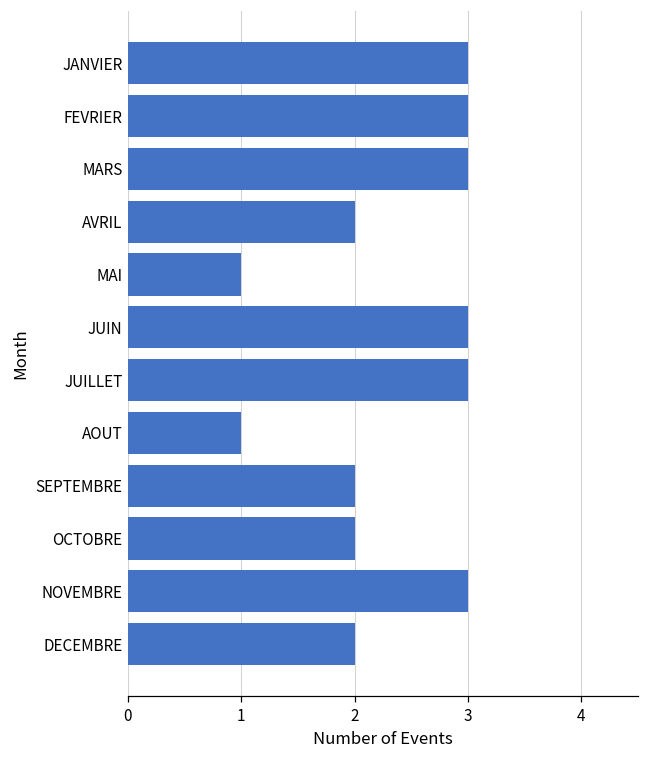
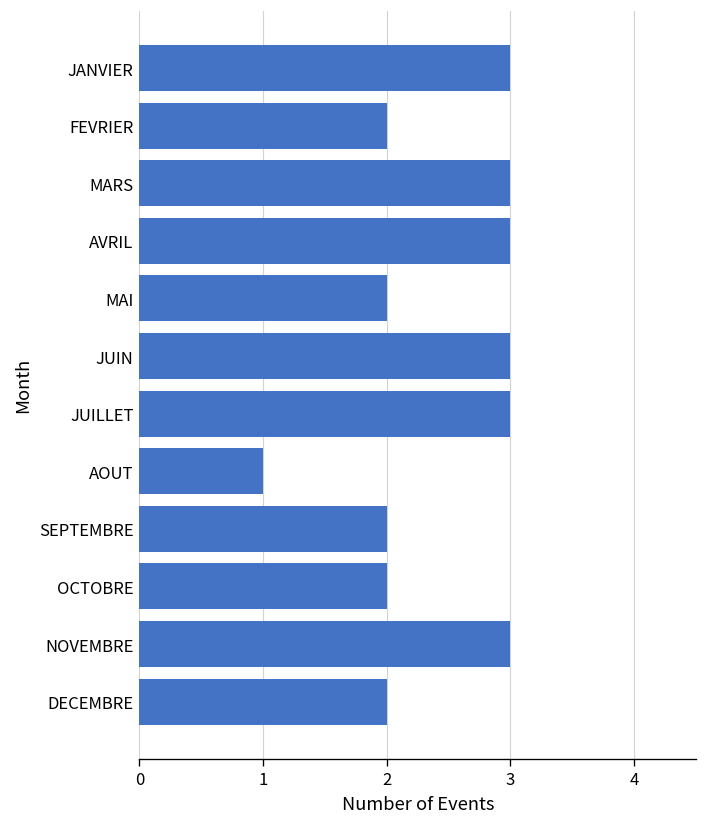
FEVRIER: 3 -> 2
AVRIL: 2 -> 3
MAI: 1 -> 2
